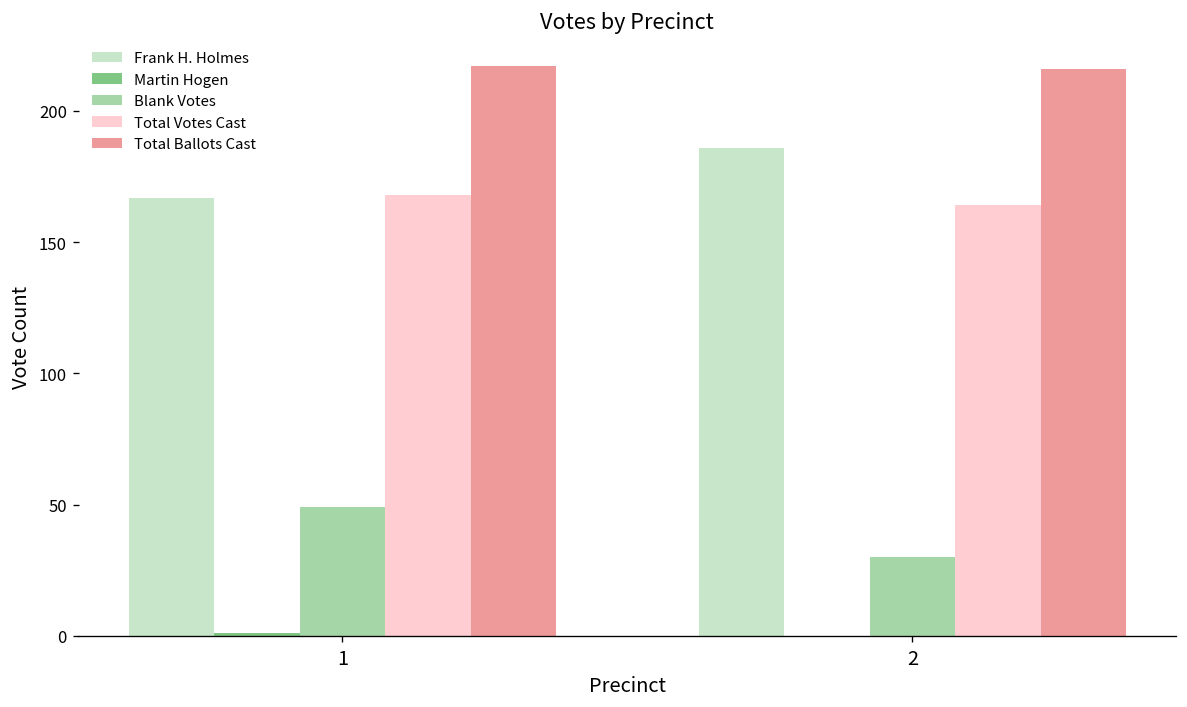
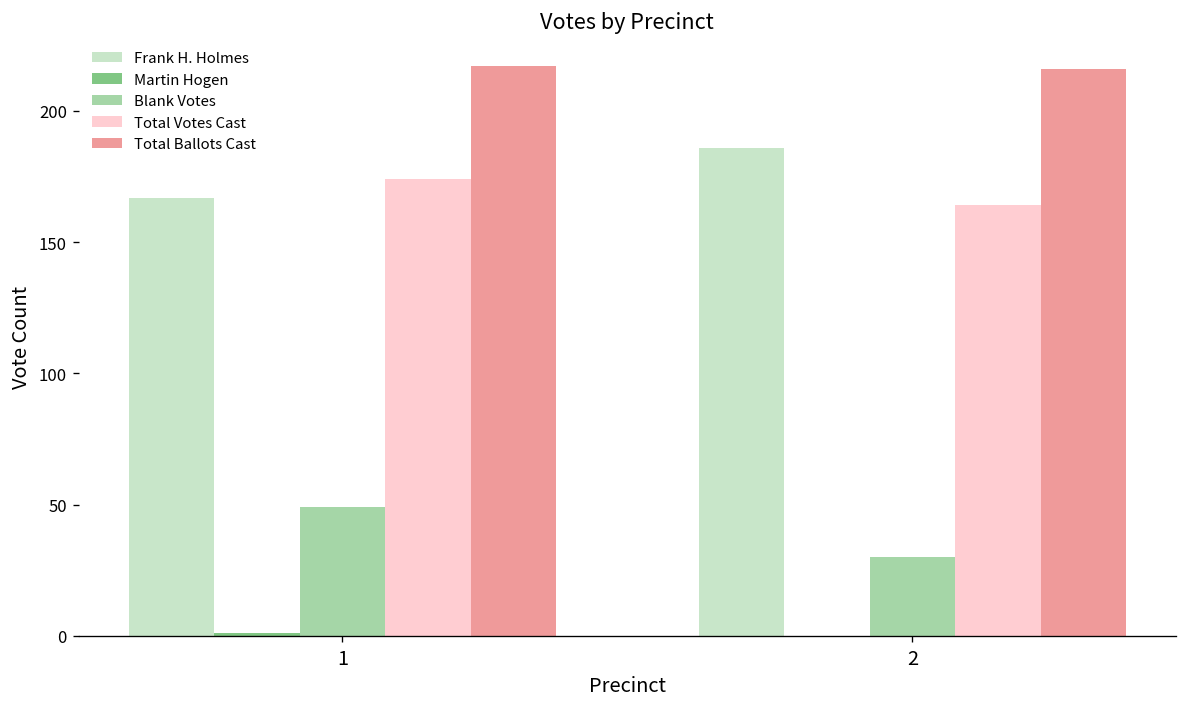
Total Votes Cast, 1: 168 -> 174
